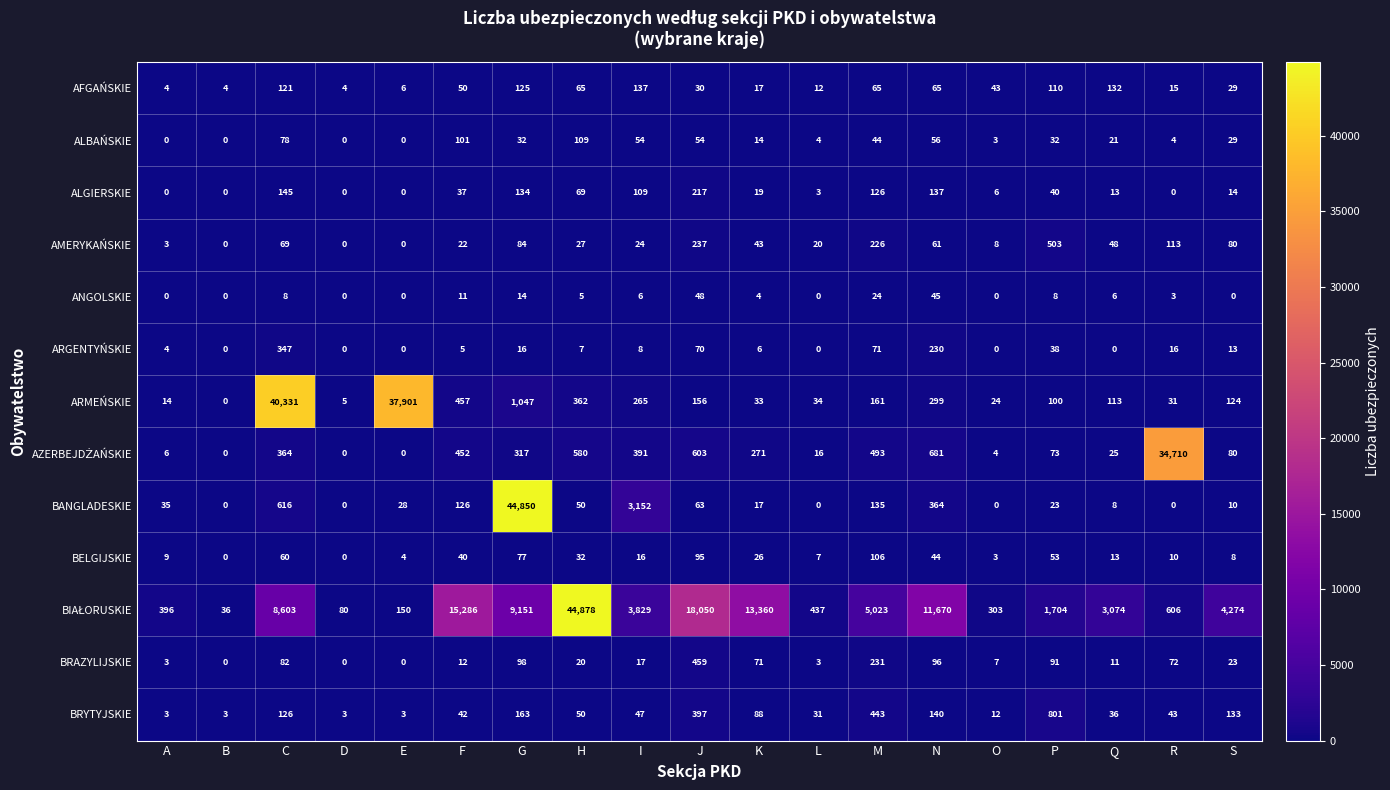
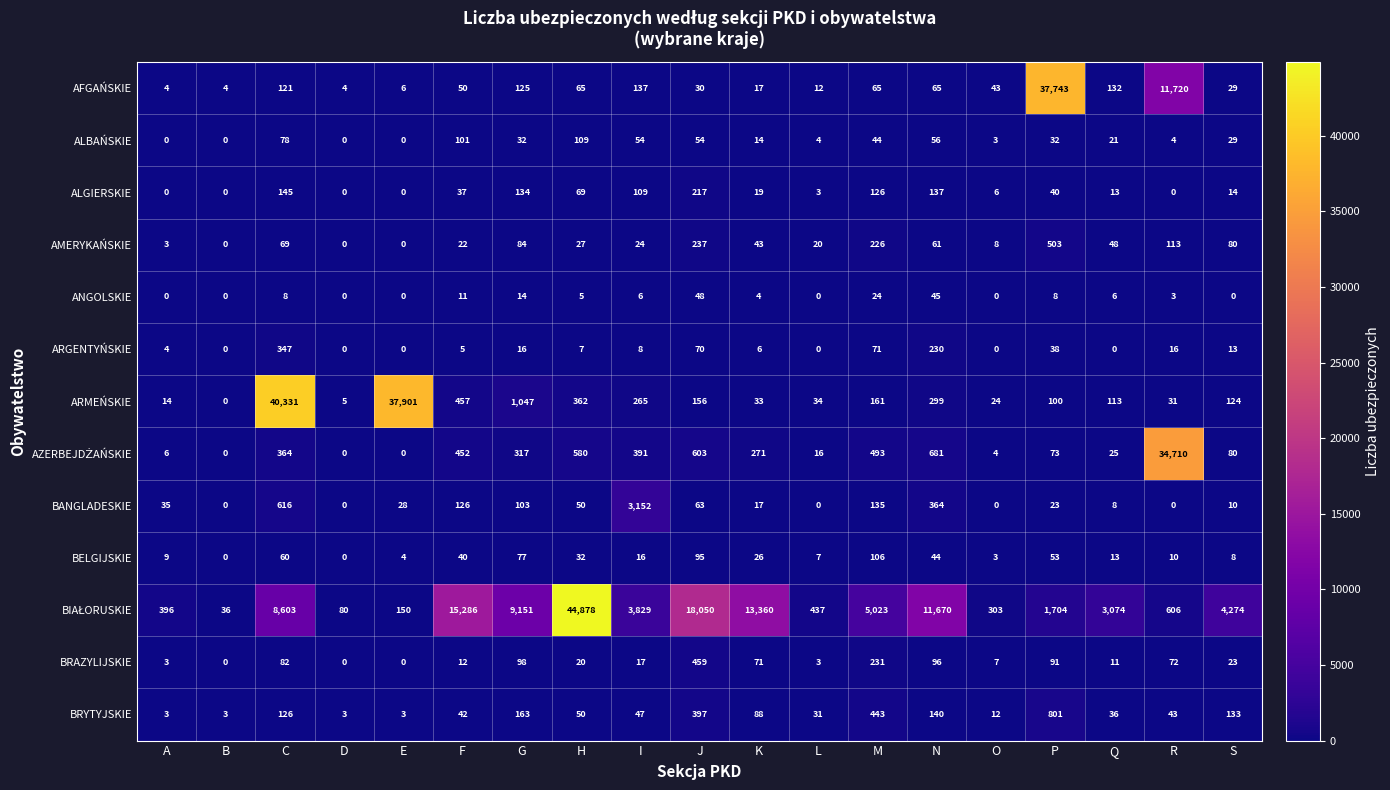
AFGAŃSKIE, P: 110 -> 37,743
AFGAŃSKIE, R: 15 -> 11,720
BANGLADESKIE, G: 44,850 -> 103
